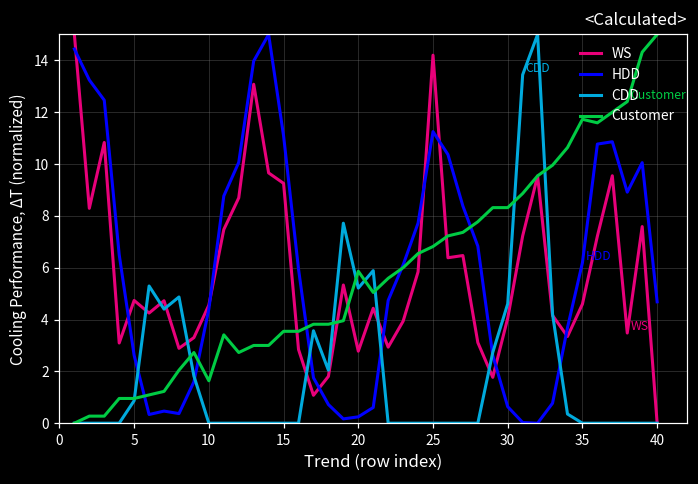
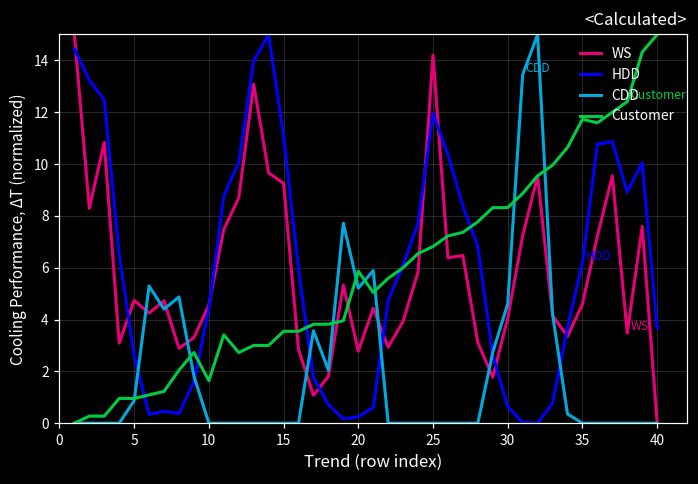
HDD, 25: 11.3 -> 12.0
HDD, 40: 4.7 -> 3.7
